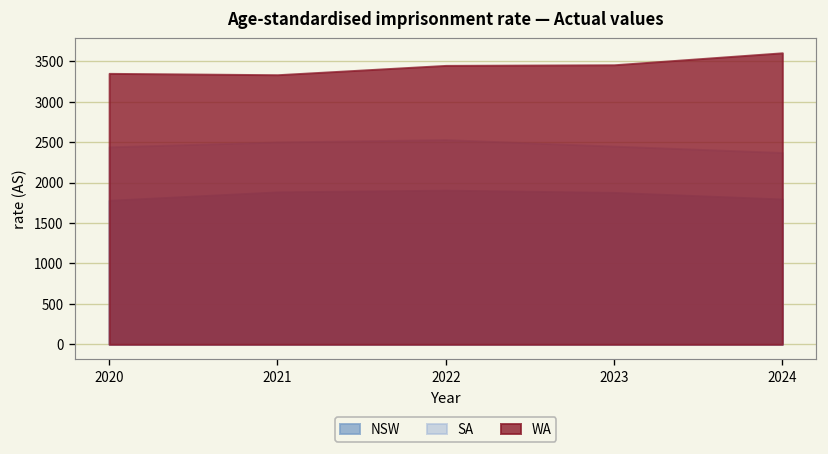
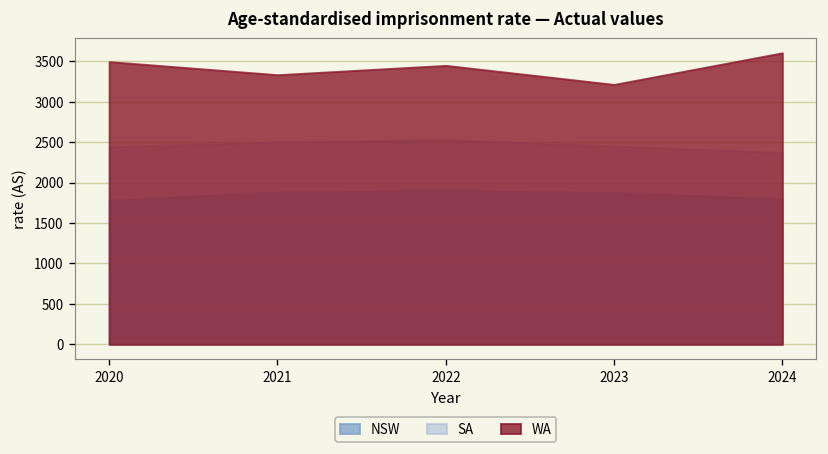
WA, 2020: 3400 -> 3500
WA, 2023: 3500 -> 3200
